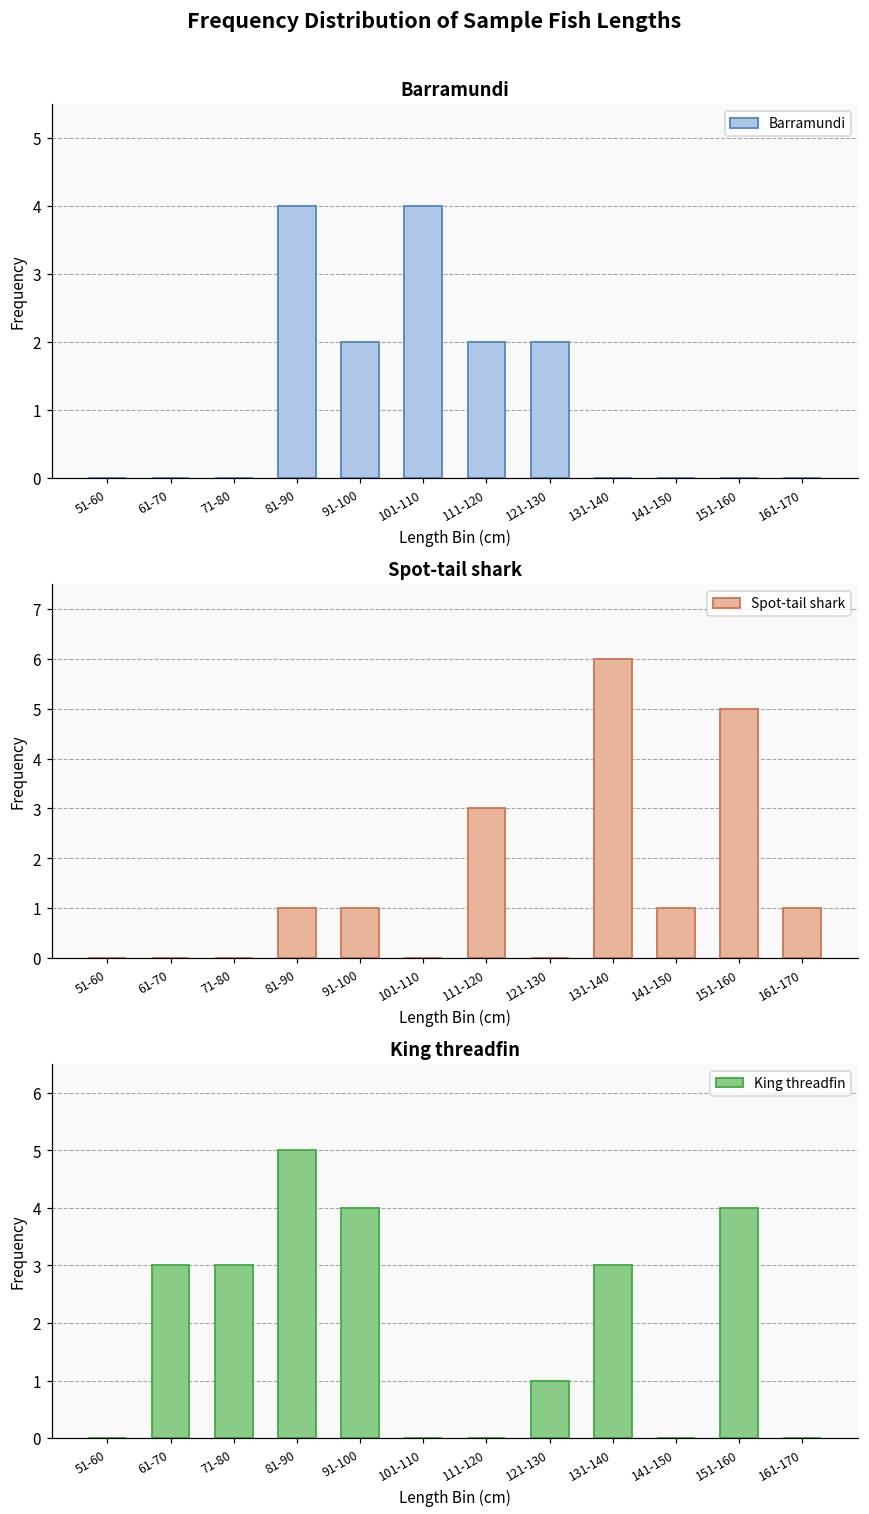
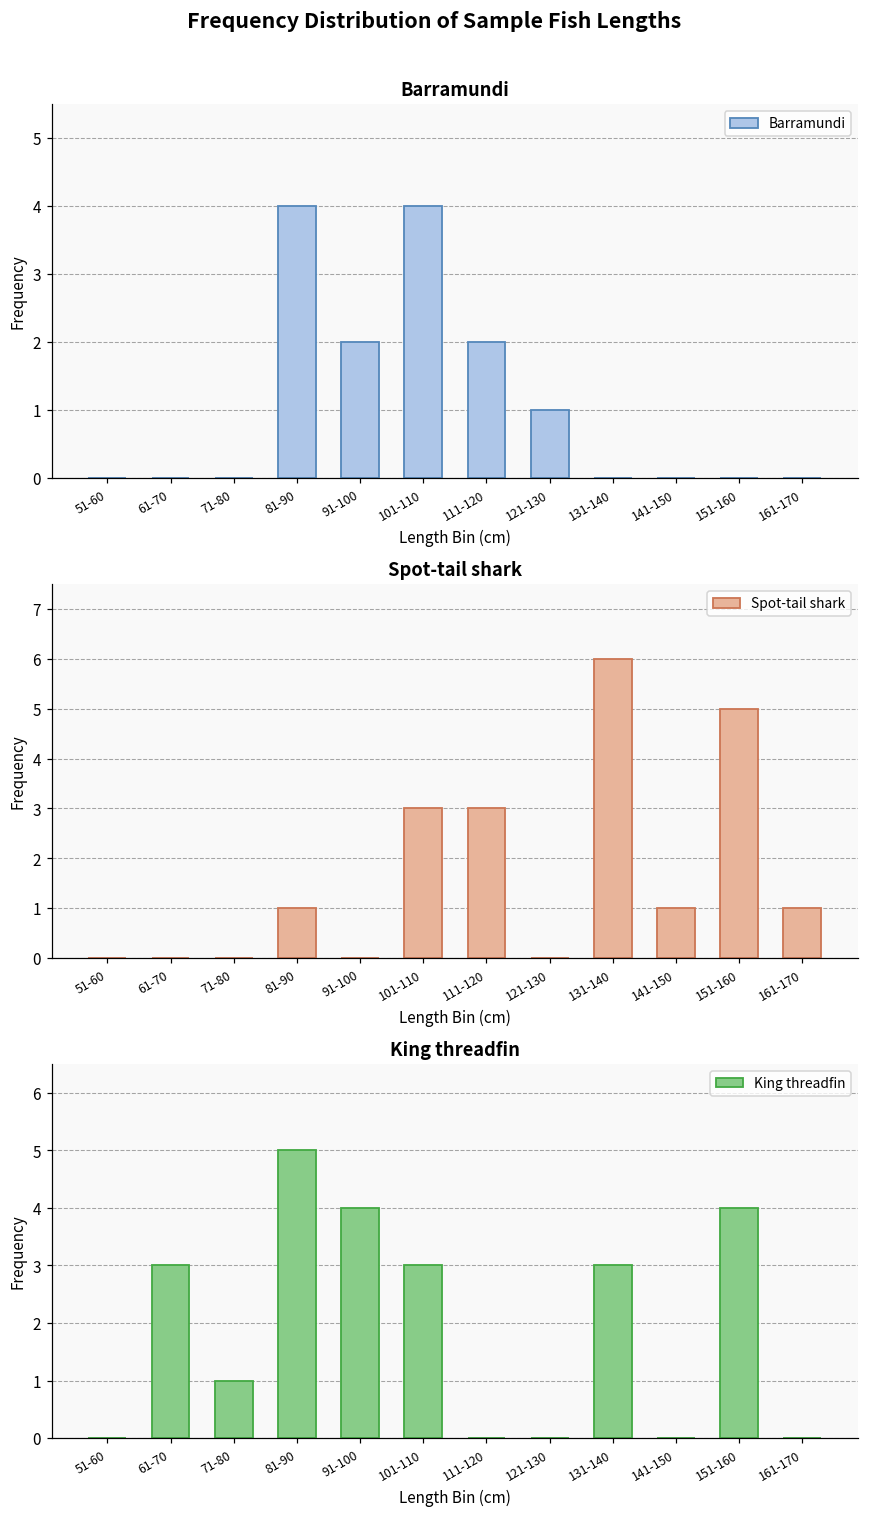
Barramundi, 121-130: 2 -> 1
Spot-tail shark, 91-100: 1 -> 0
Spot-tail shark, 101-110: 0 -> 3
King threadfin, 71-80: 3 -> 1
King threadfin, 101-110: 0 -> 3
King threadfin, 121-130: 1 -> 0
